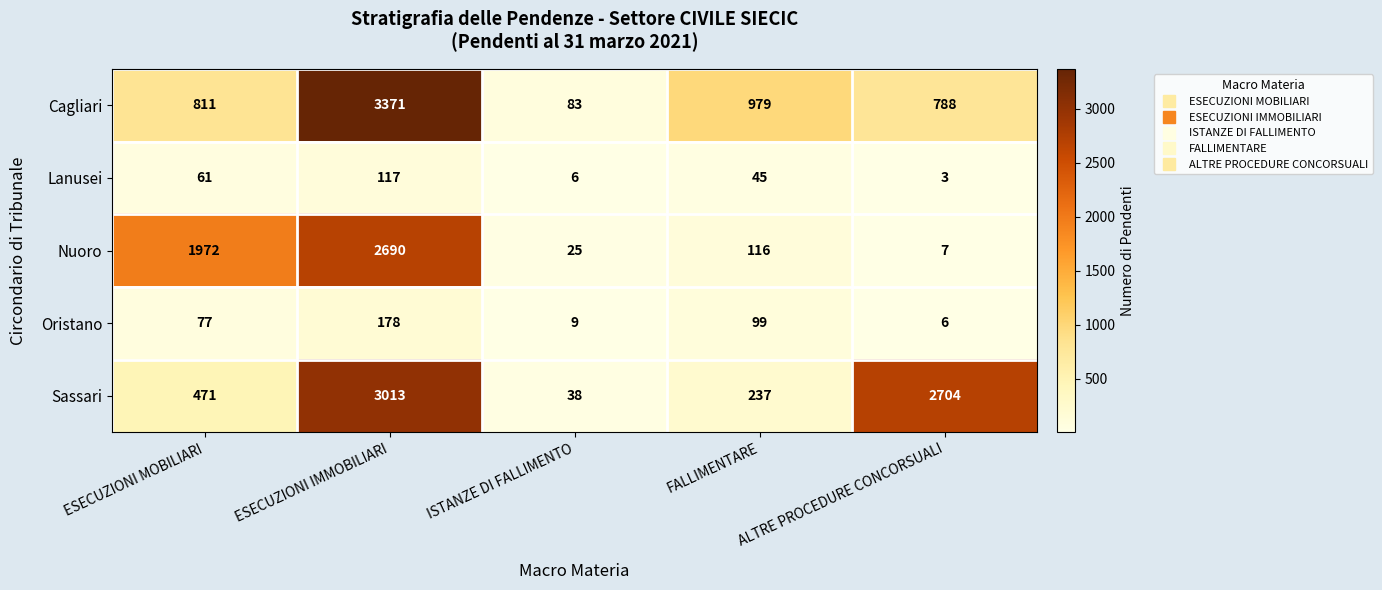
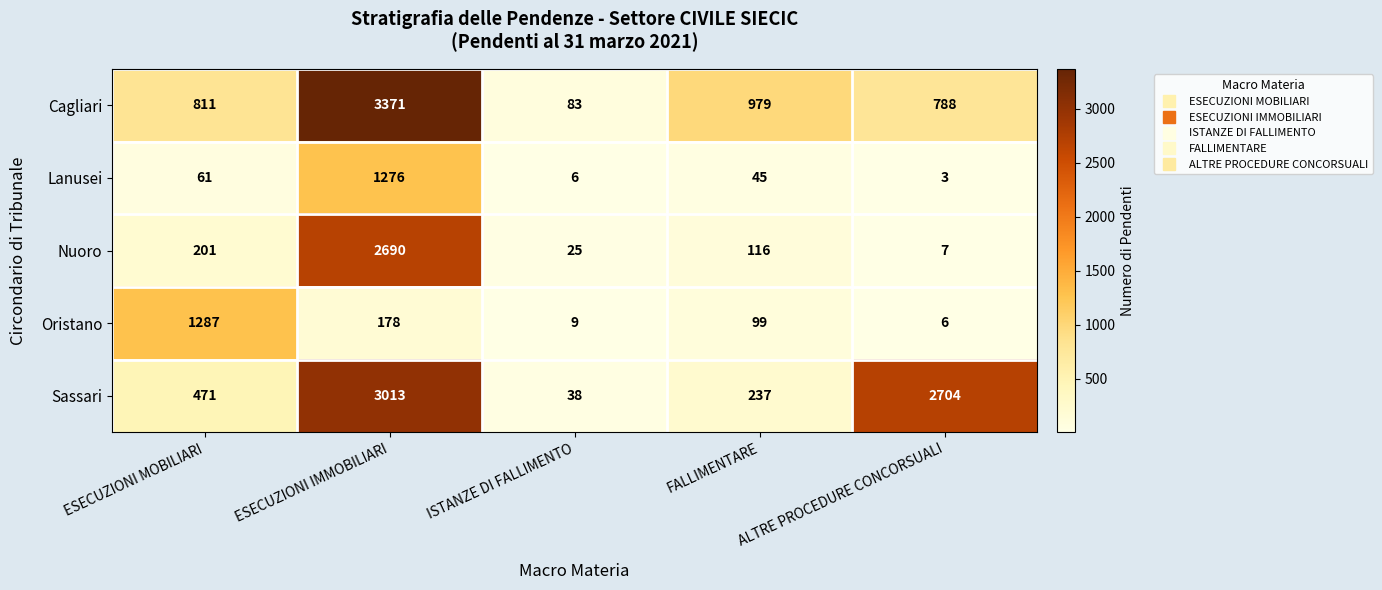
Lanusei, ESECUZIONI IMMOBILIARI: 117 -> 1276
Nuoro, ESECUZIONI MOBILIARI: 1972 -> 201
Oristano, ESECUZIONI MOBILIARI: 77 -> 1287
